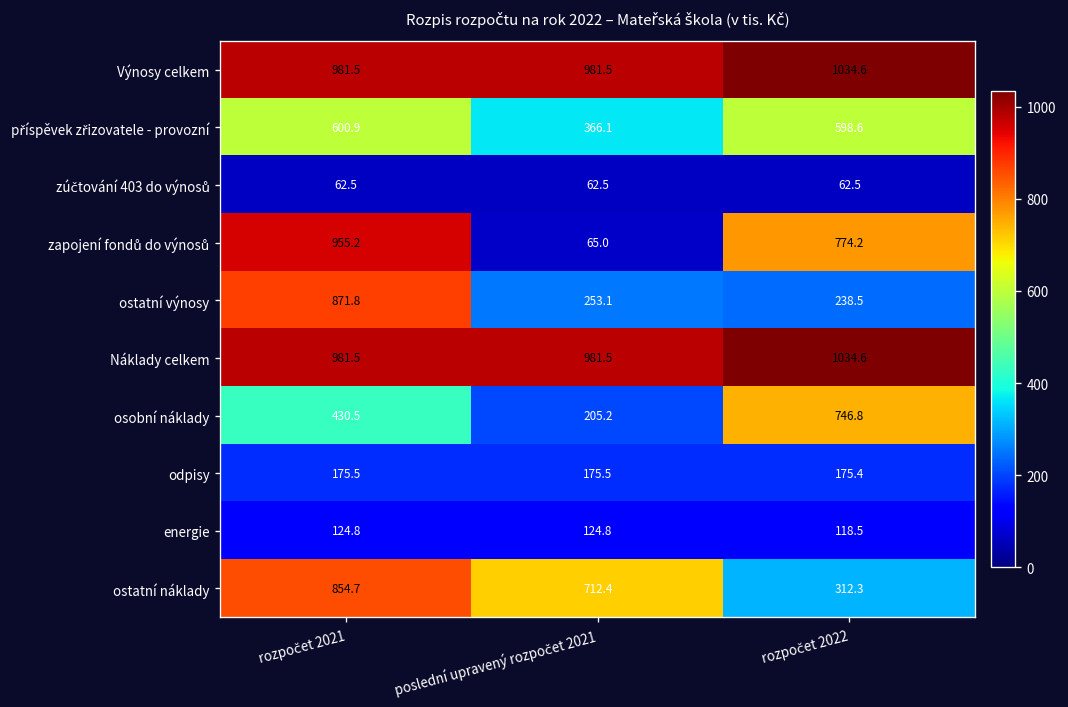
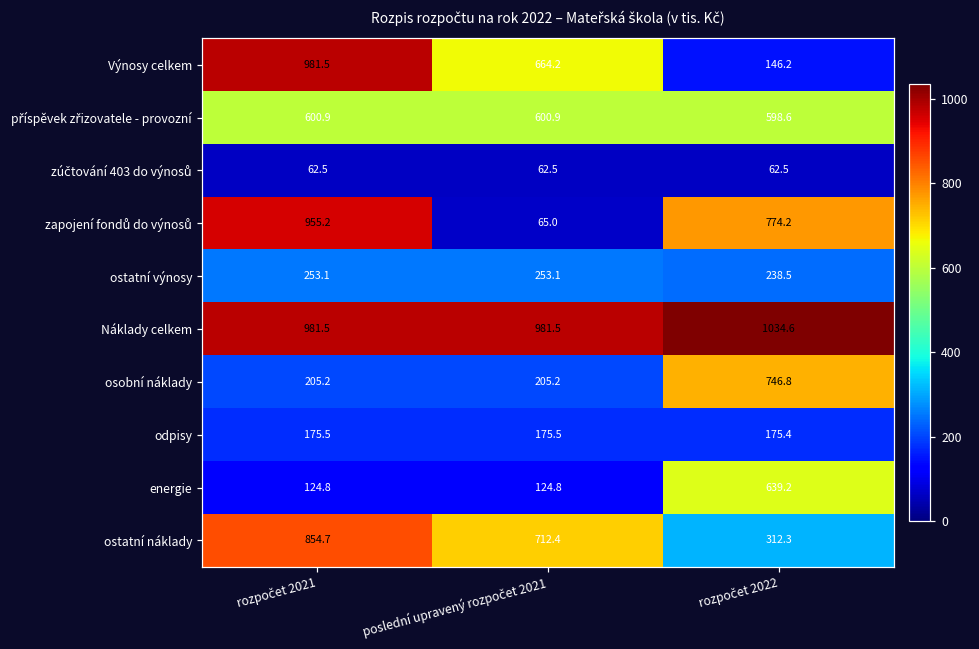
Výnosy celkem, poslední upravený rozpočet 2021: 981.5 -> 664.2
Výnosy celkem, rozpočet 2022: 1034.6 -> 146.2
příspěvek zřizovatele - provozní, poslední upravený rozpočet 2021: 366.1 -> 600.9
ostatní výnosy, rozpočet 2021: 871.8 -> 253.1
osobní náklady, rozpočet 2021: 430.5 -> 205.2
energie, rozpočet 2022: 118.5 -> 639.2
